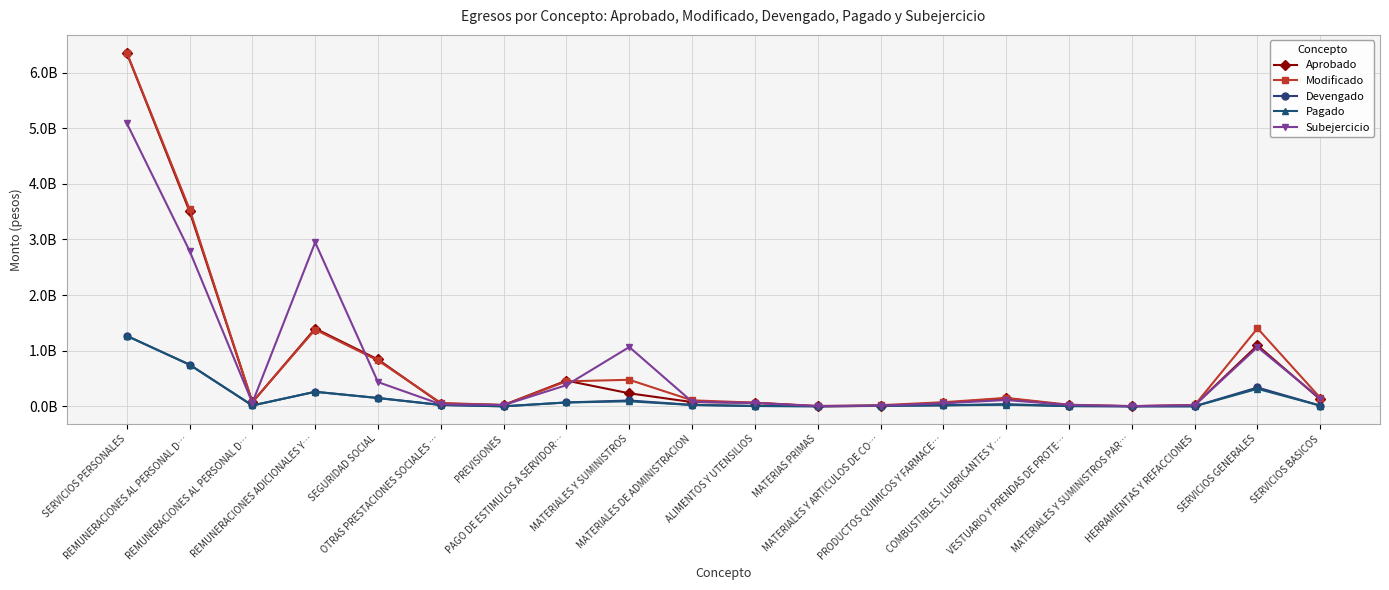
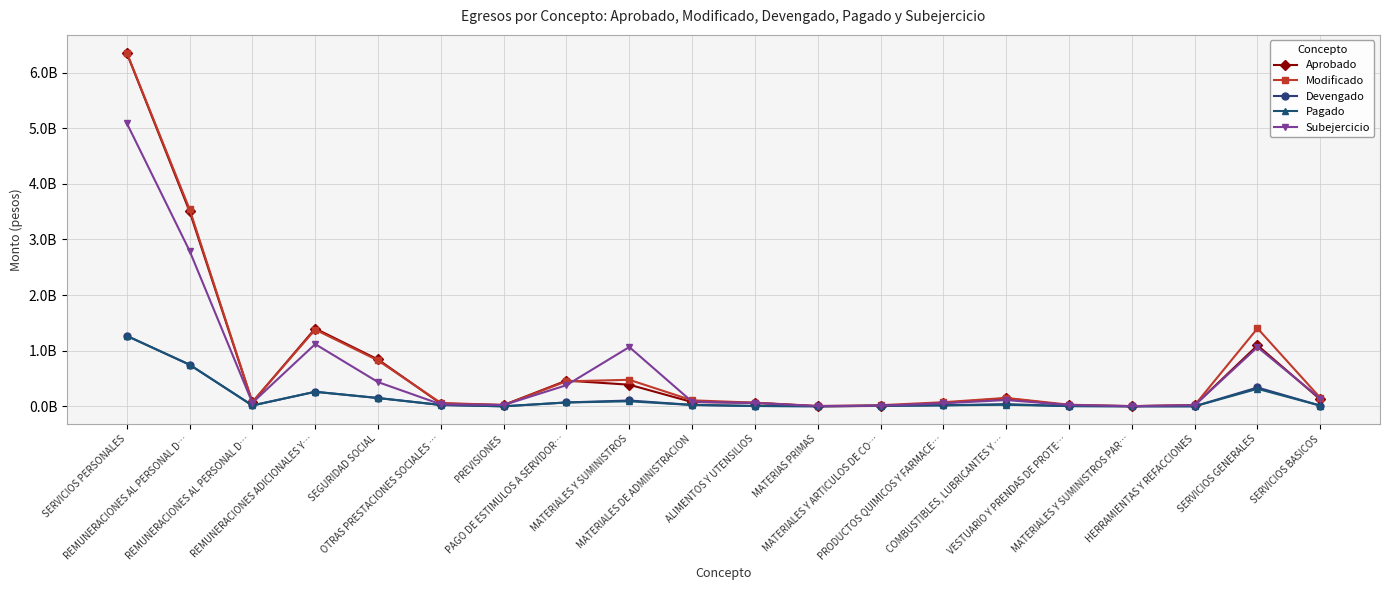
Subejercicio, REMUNERACIONES ADICIONALES Y…: 2900000000 -> 1100000000
Aprobado, MATERIALES Y SUMINISTROS: 200000000 -> 400000000
